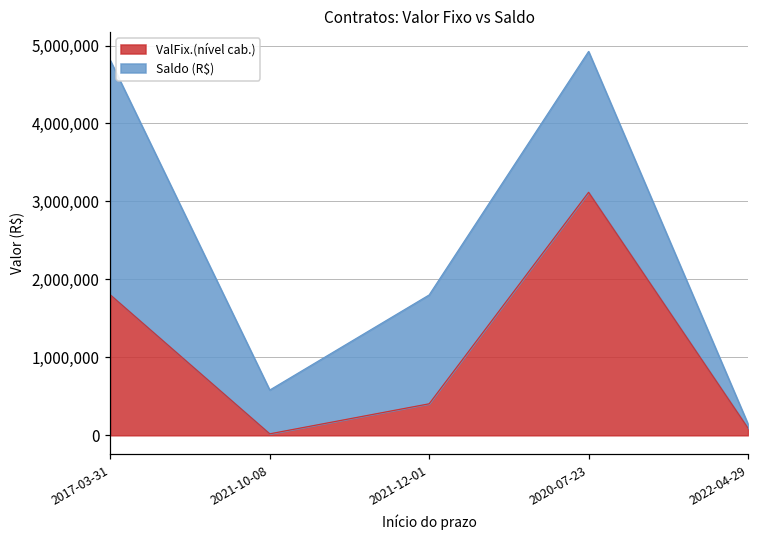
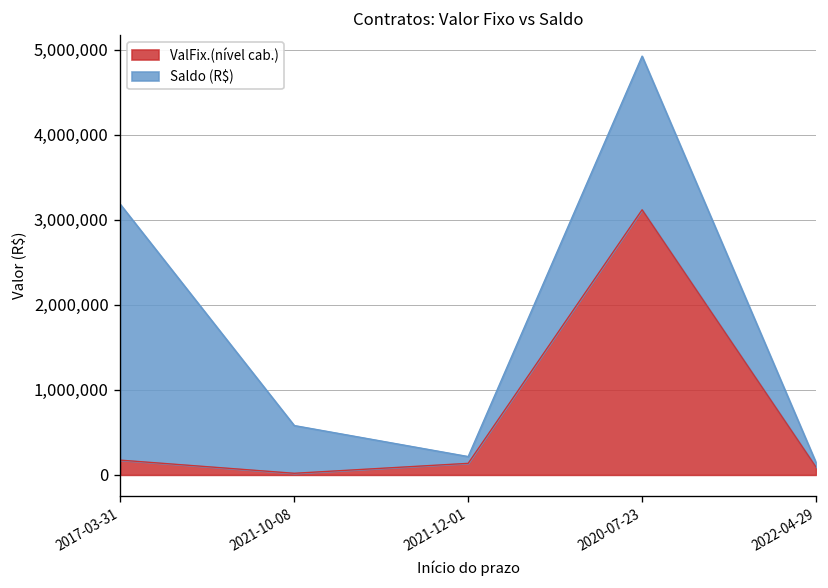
ValFix.(nível cab.), 2017-03-31: 1,800,000 -> 200,000
ValFix.(nível cab.), 2021-12-01: 400,000 -> 100,000
Saldo (R$), 2021-12-01: 1,400,000 -> 100,000
